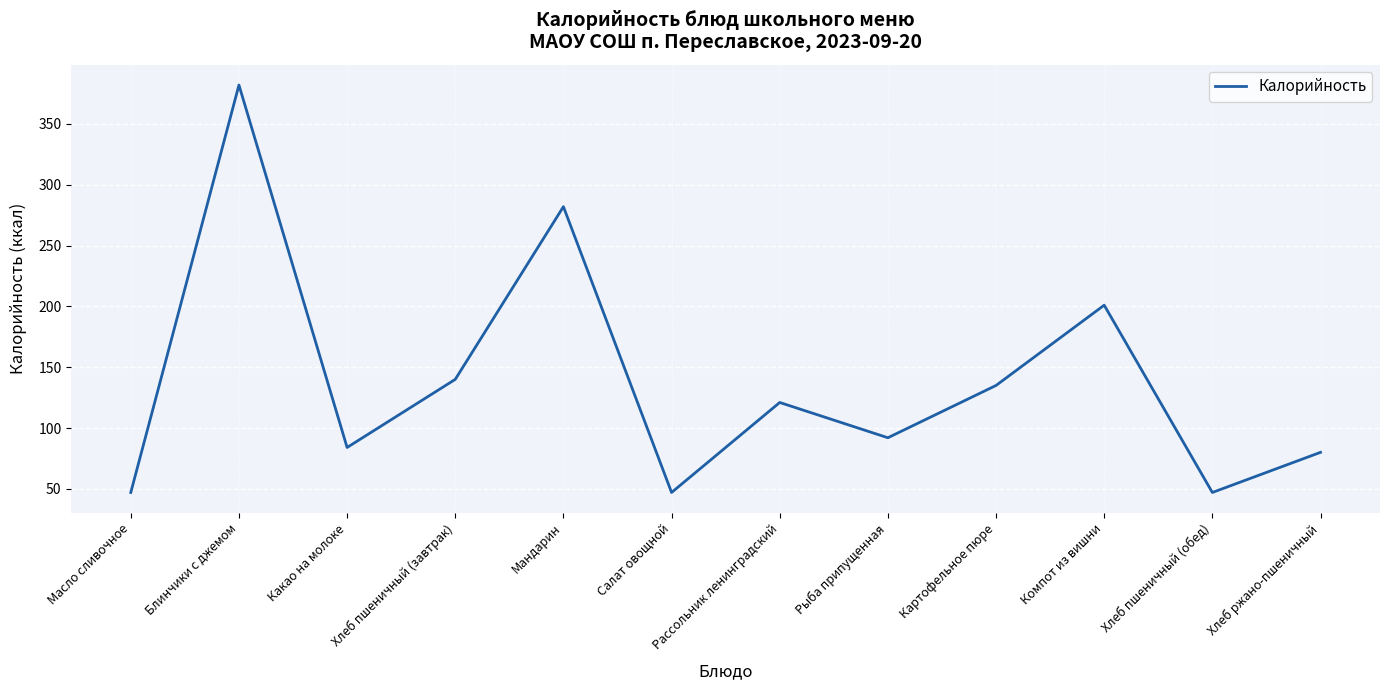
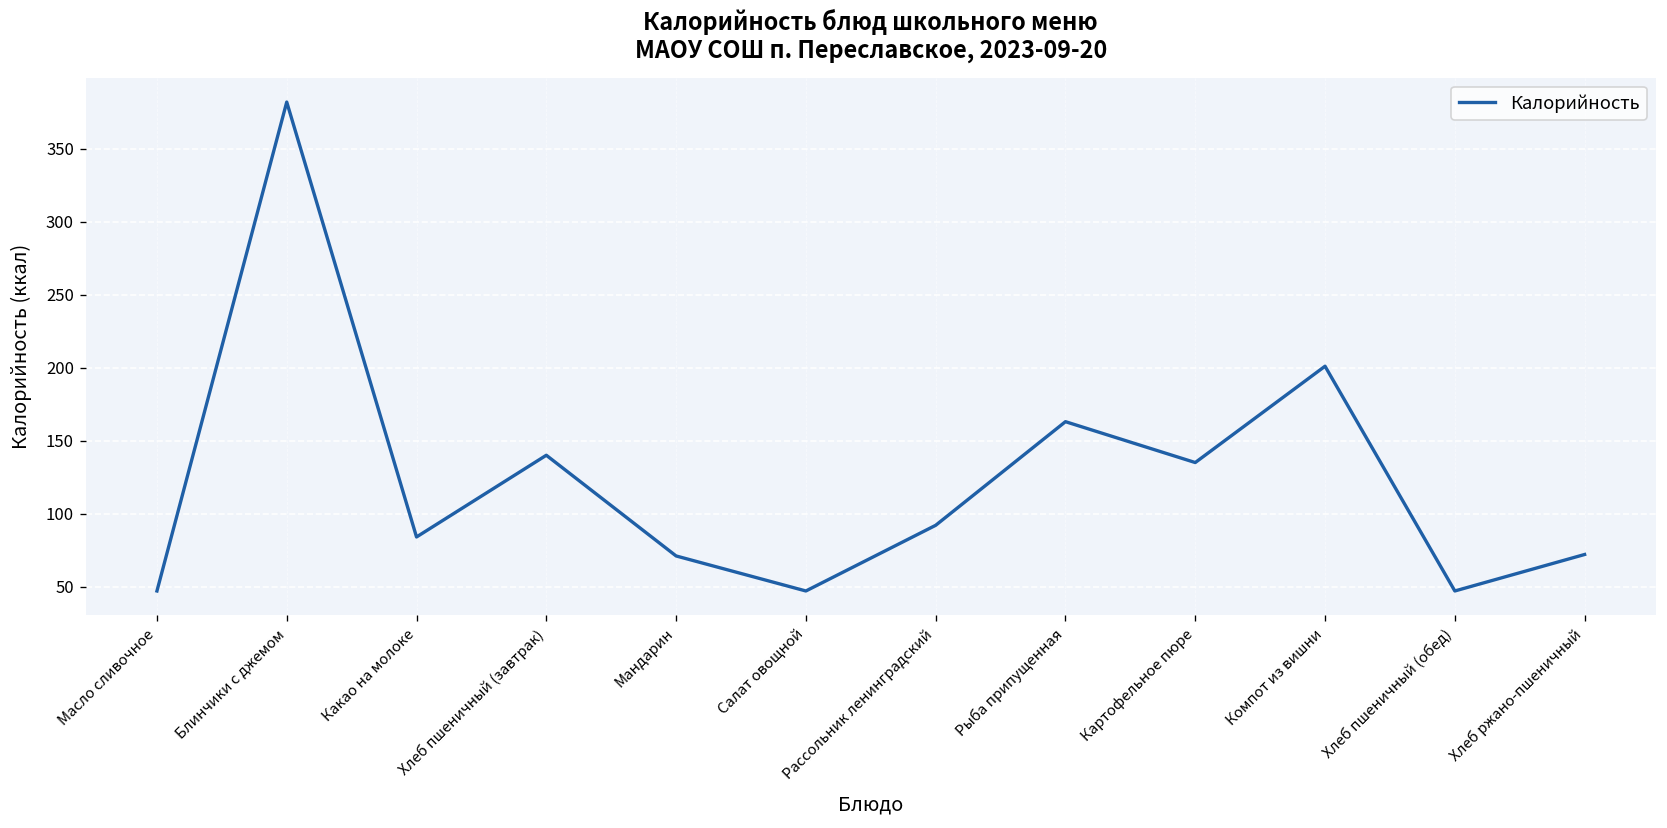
Мандарин: 282 -> 71
Рассольник ленинградский: 121 -> 92
Рыба припущенная: 92 -> 163
Хлеб ржано-пшеничный: 80 -> 72
